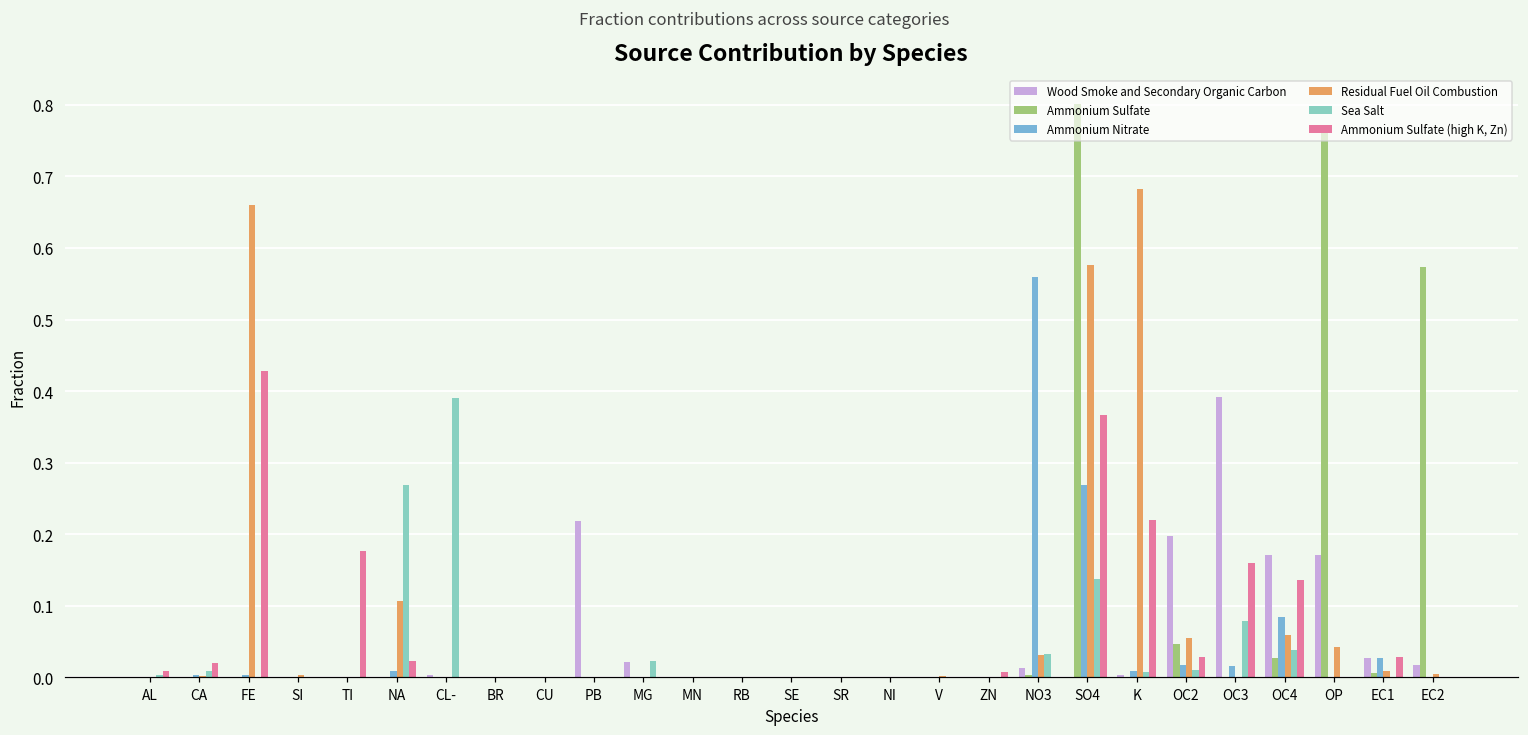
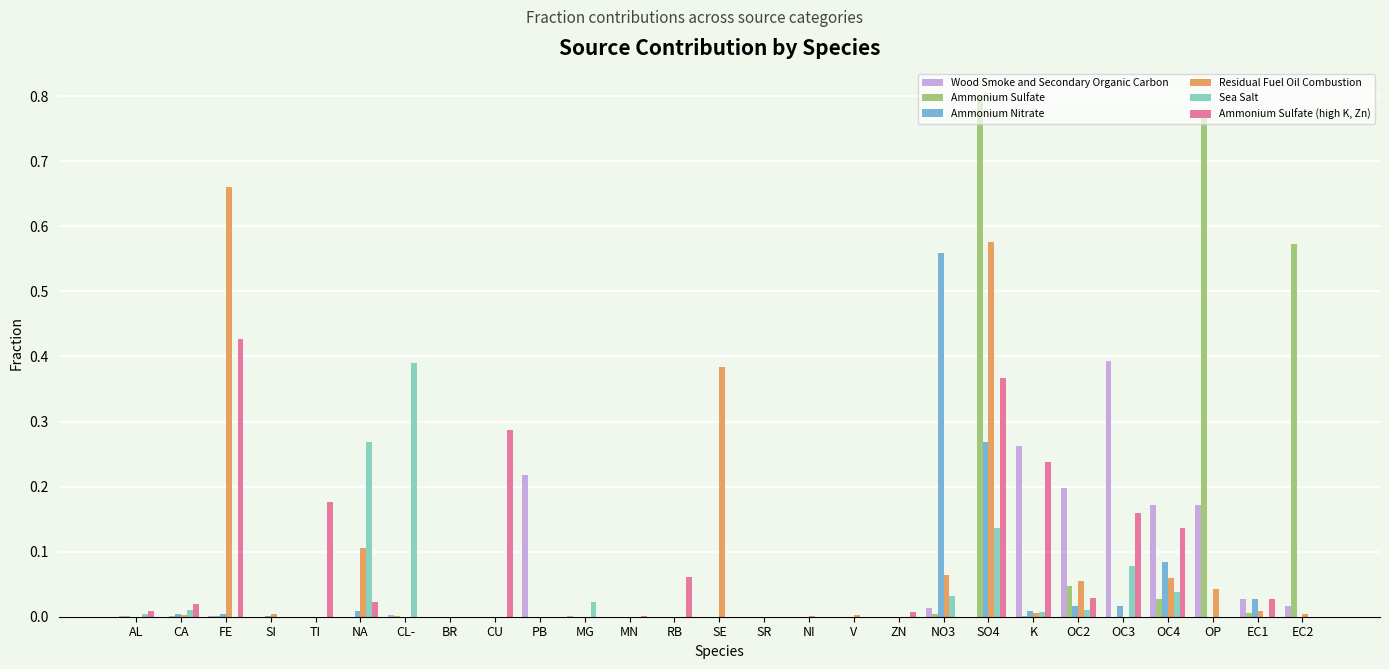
Ammonium Sulfate (high K, Zn), CU: 0.00 -> 0.29
Wood Smoke and Secondary Organic Carbon, MG: 0.02 -> 0.00
Ammonium Sulfate (high K, Zn), RB: 0.00 -> 0.06
Residual Fuel Oil Combustion, SE: 0.00 -> 0.38
Residual Fuel Oil Combustion, NO3: 0.03 -> 0.06
Wood Smoke and Secondary Organic Carbon, K: 0.00 -> 0.26
Residual Fuel Oil Combustion, K: 0.68 -> 0.01
Ammonium Sulfate (high K, Zn), K: 0.22 -> 0.24
